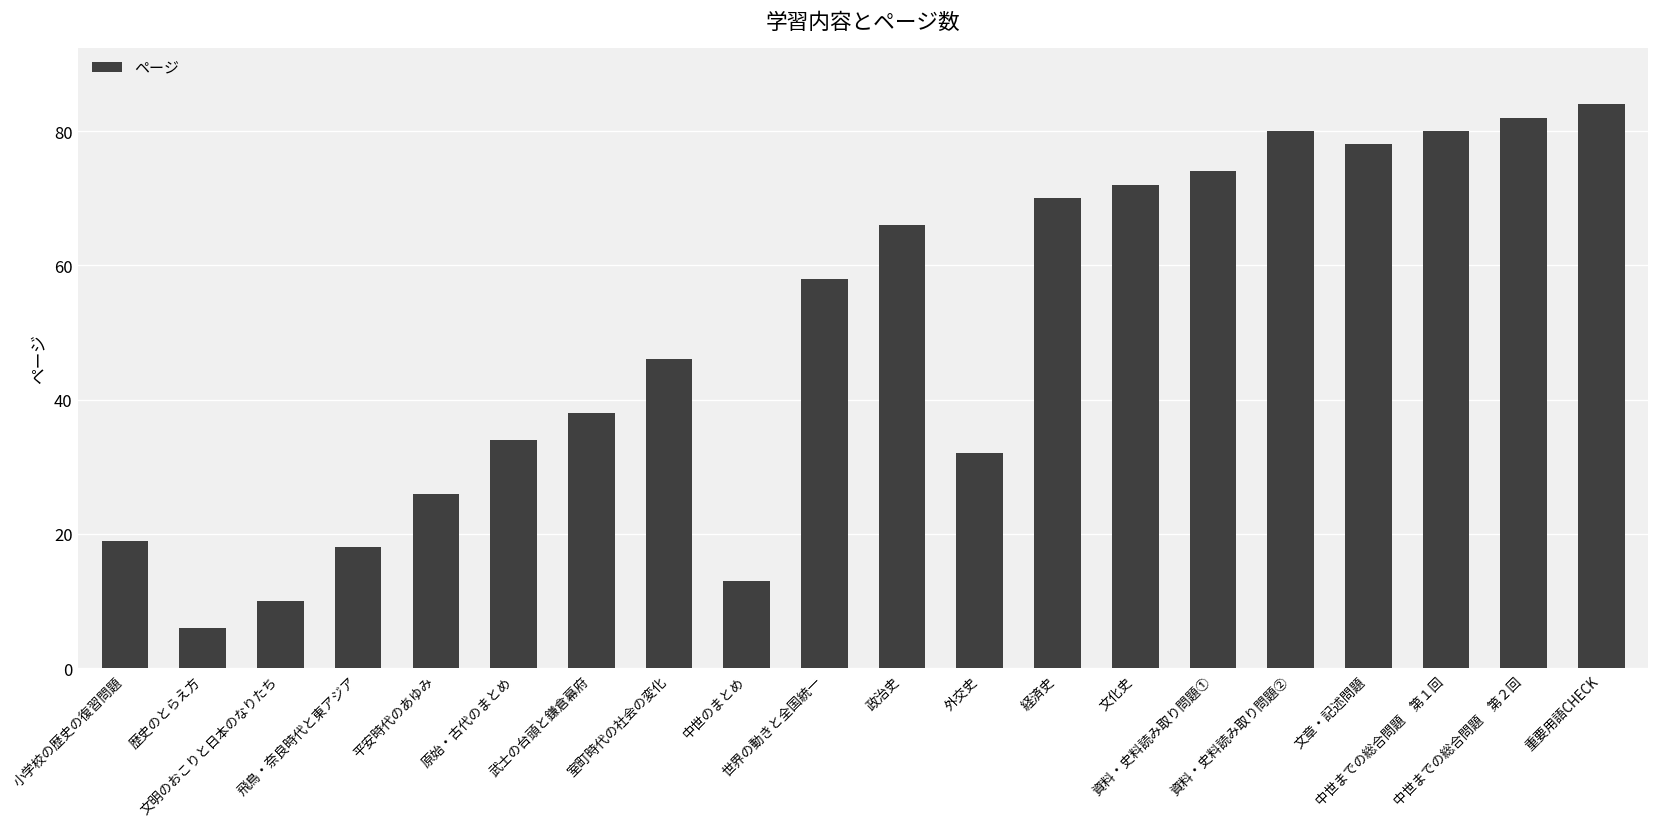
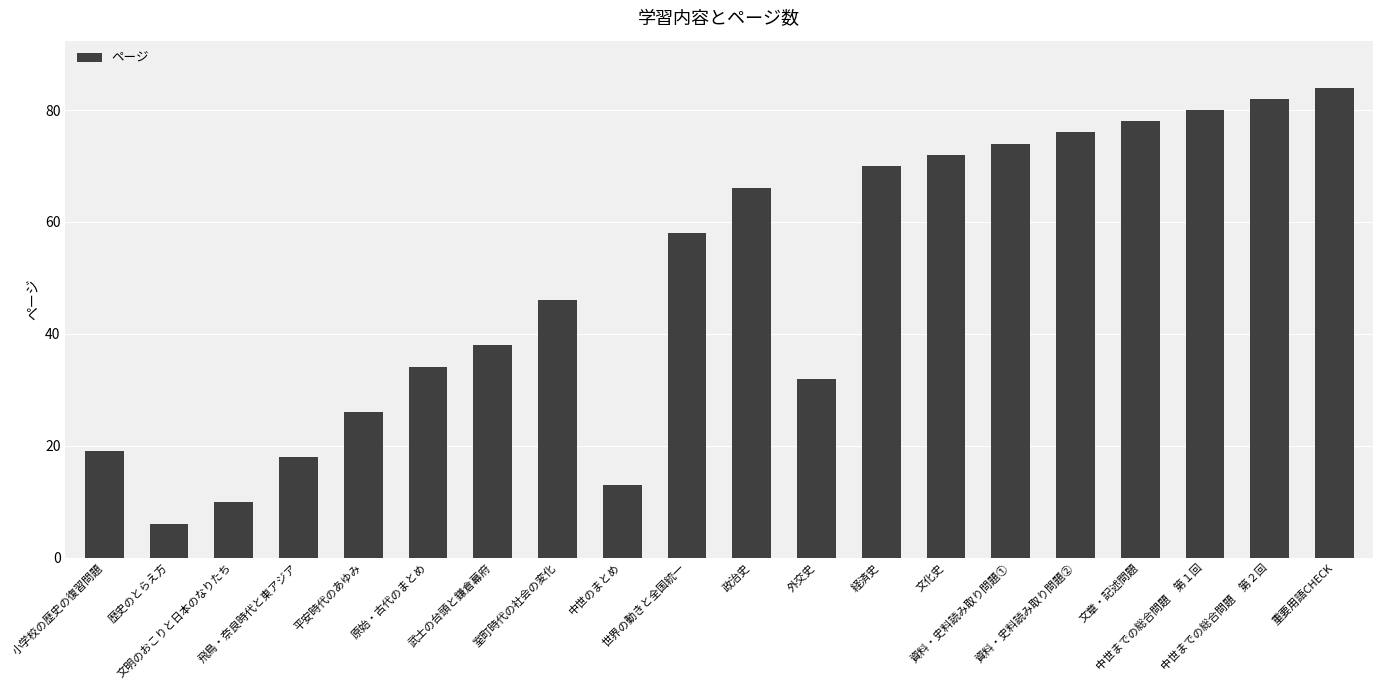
資料・史料読み取り問題②: 80 -> 76
